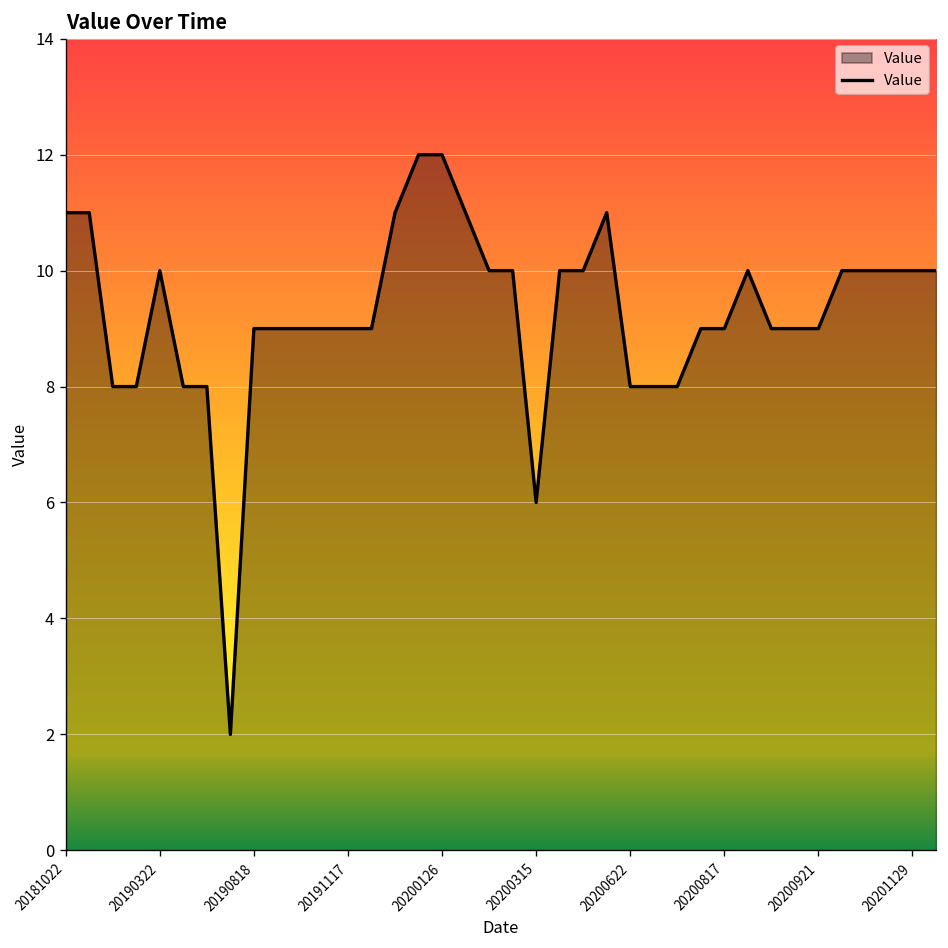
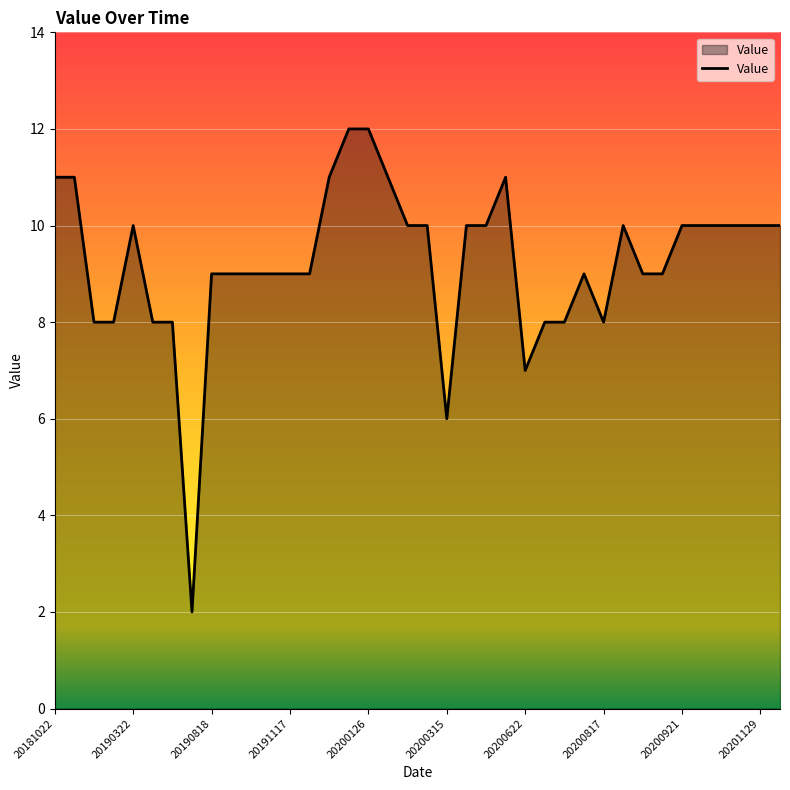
20200622: 8 -> 7
20200817: 9 -> 8
20200921: 9 -> 10
